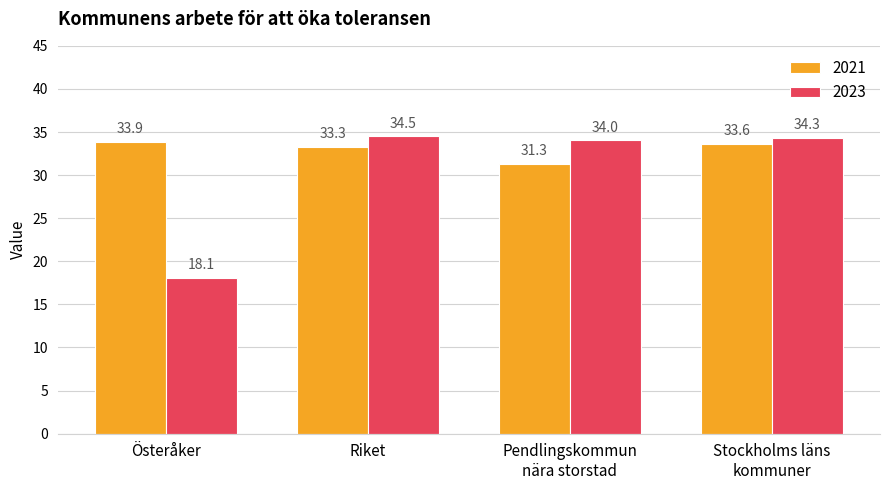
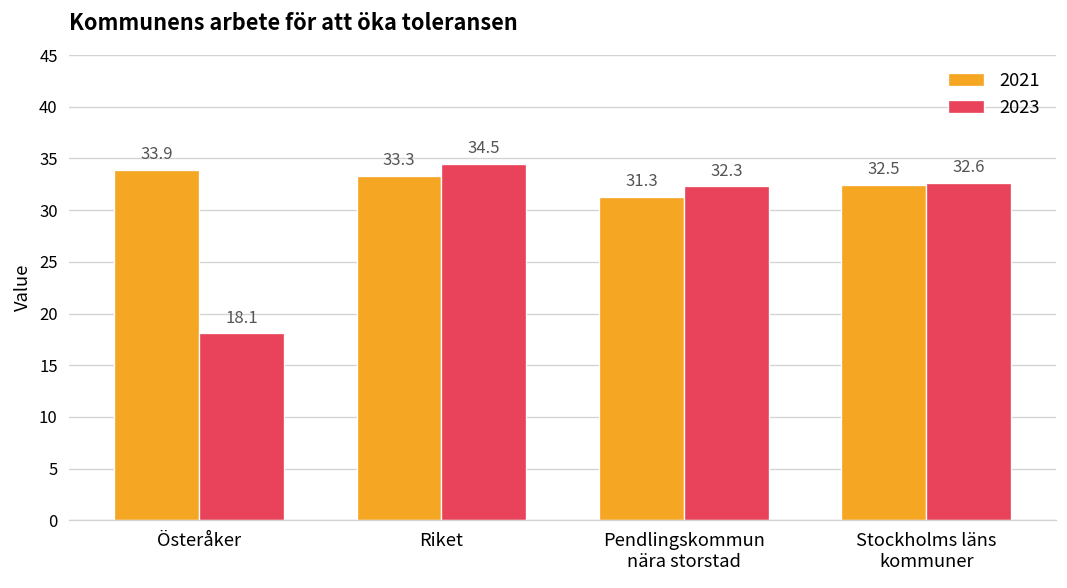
2023, Pendlingskommun nära storstad: 34.0 -> 32.3
2021, Stockholms läns kommuner: 33.6 -> 32.5
2023, Stockholms läns kommuner: 34.3 -> 32.6
